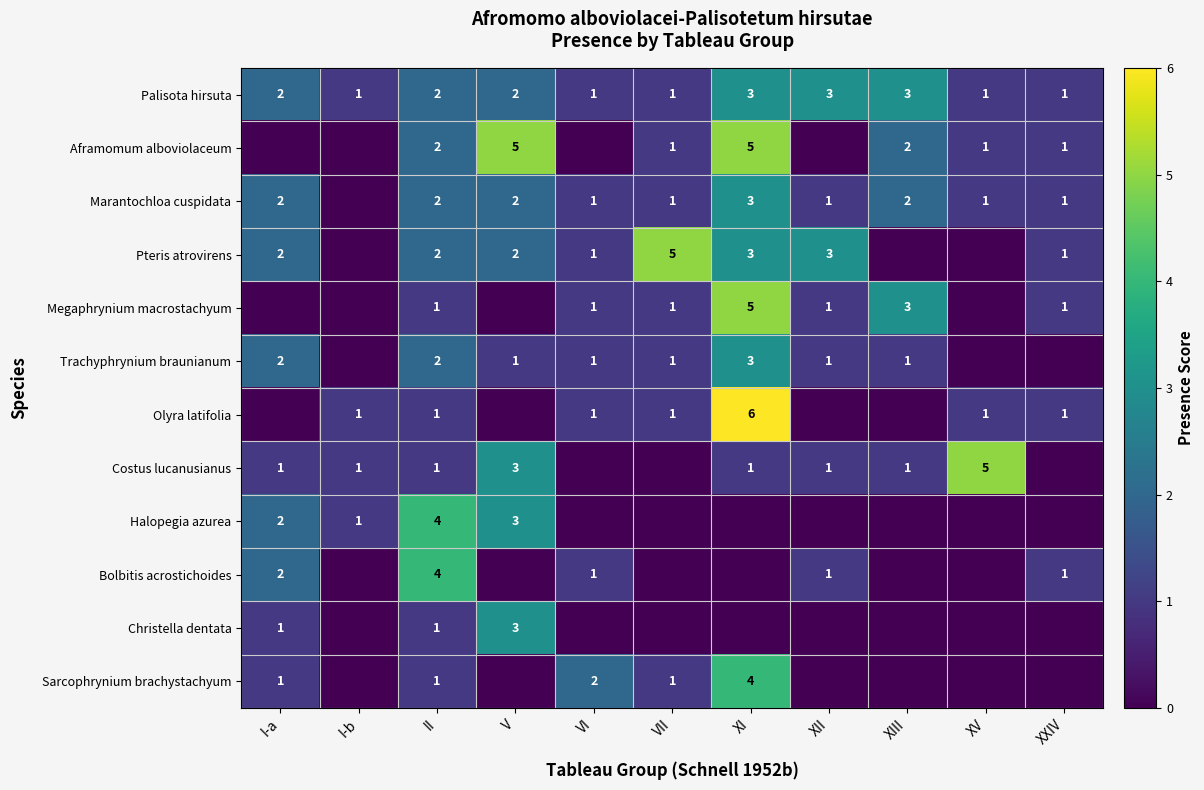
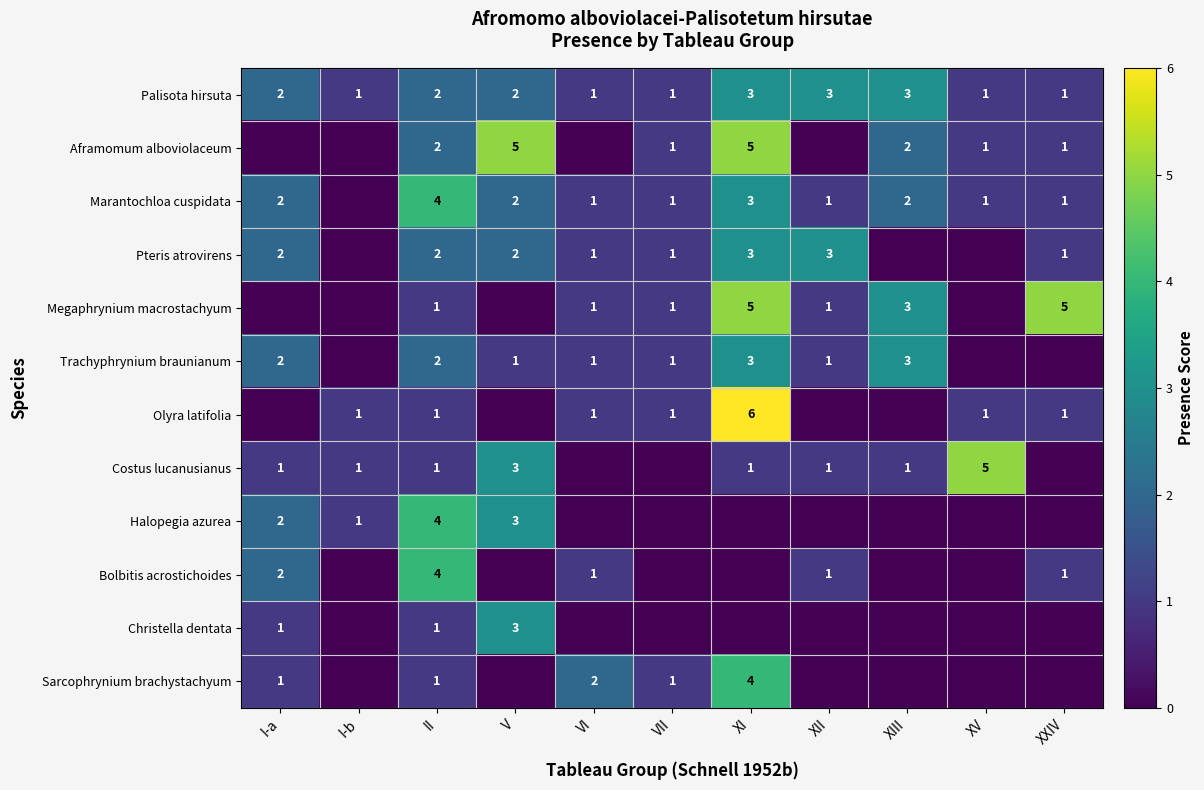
Marantochloa cuspidata, II: 2 -> 4
Pteris atrovirens, VII: 5 -> 1
Megaphrynium macrostachyum, XXIV: 1 -> 5
Trachyphrynium braunianum, XIII: 1 -> 3
